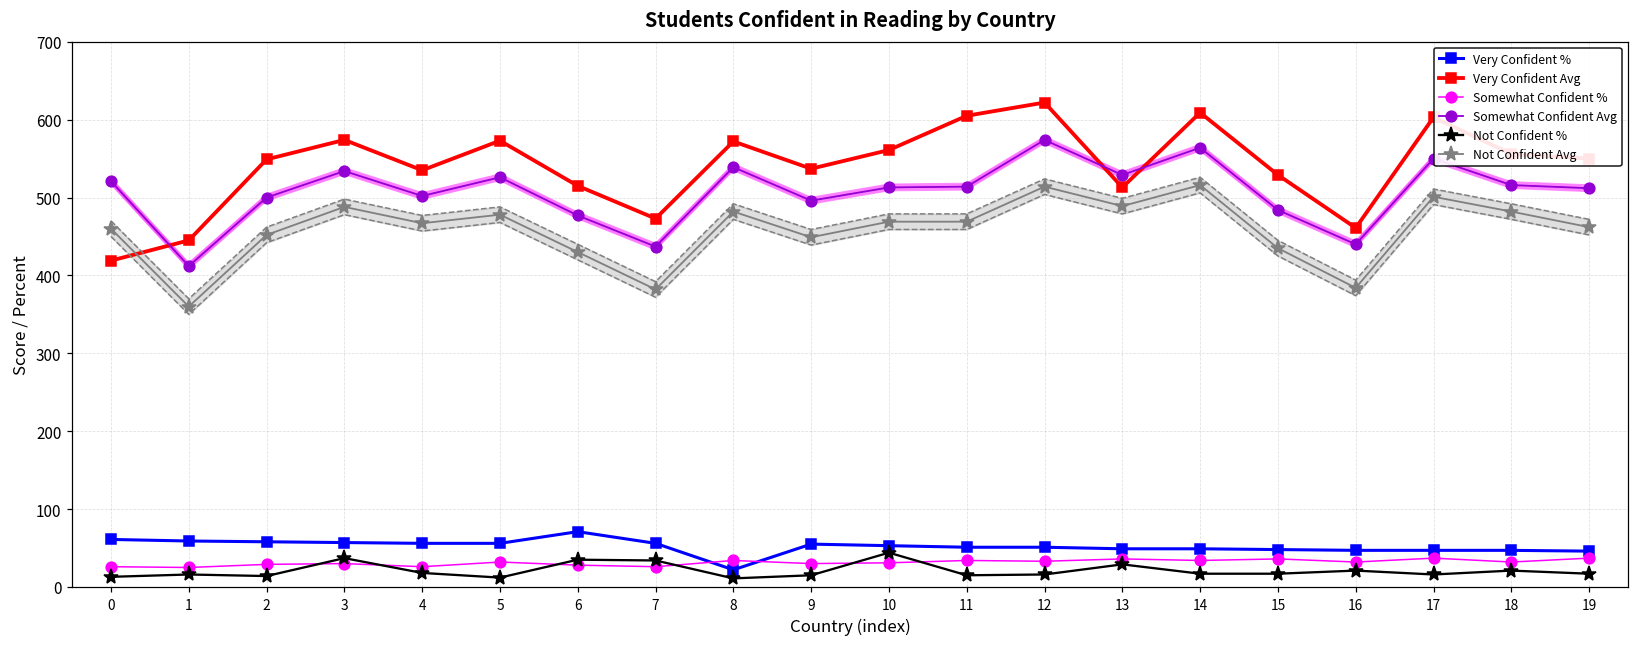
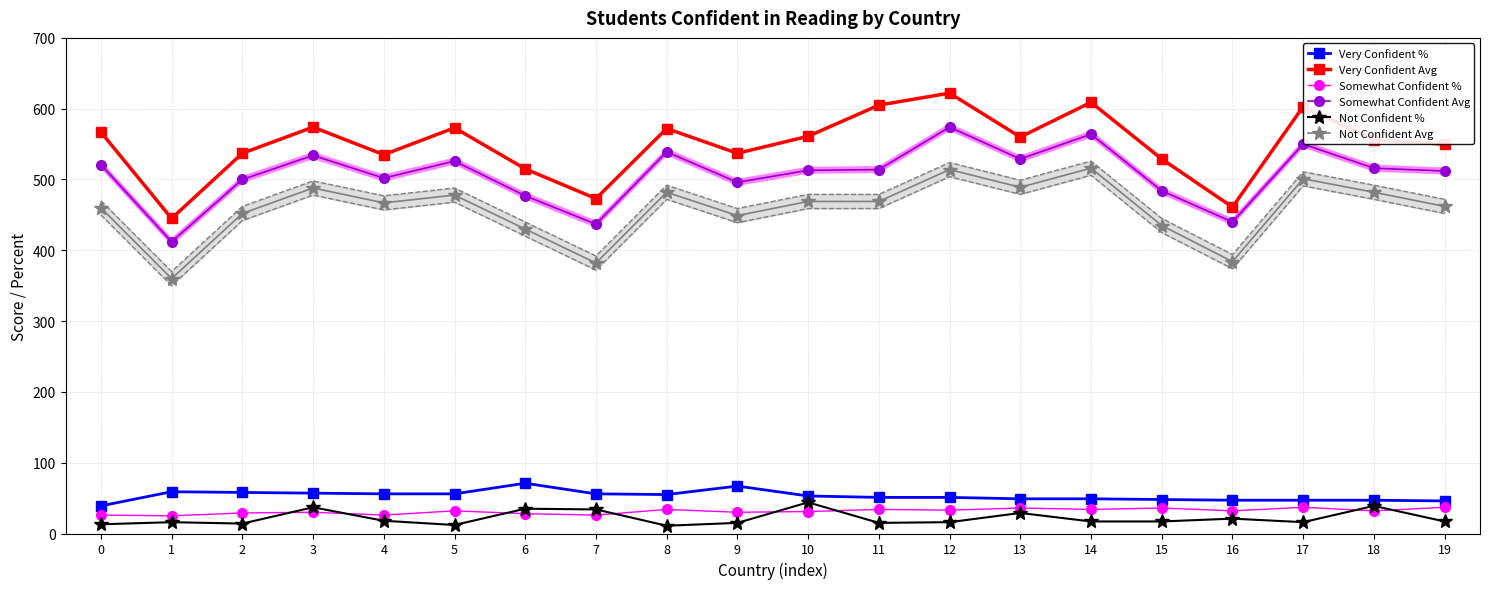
Very Confident %, 0: 60 -> 40
Very Confident Avg, 0: 420 -> 570
Very Confident Avg, 2: 550 -> 540
Very Confident %, 8: 20 -> 60
Very Confident %, 9: 60 -> 70
Very Confident Avg, 13: 510 -> 560
Not Confident %, 18: 20 -> 40
